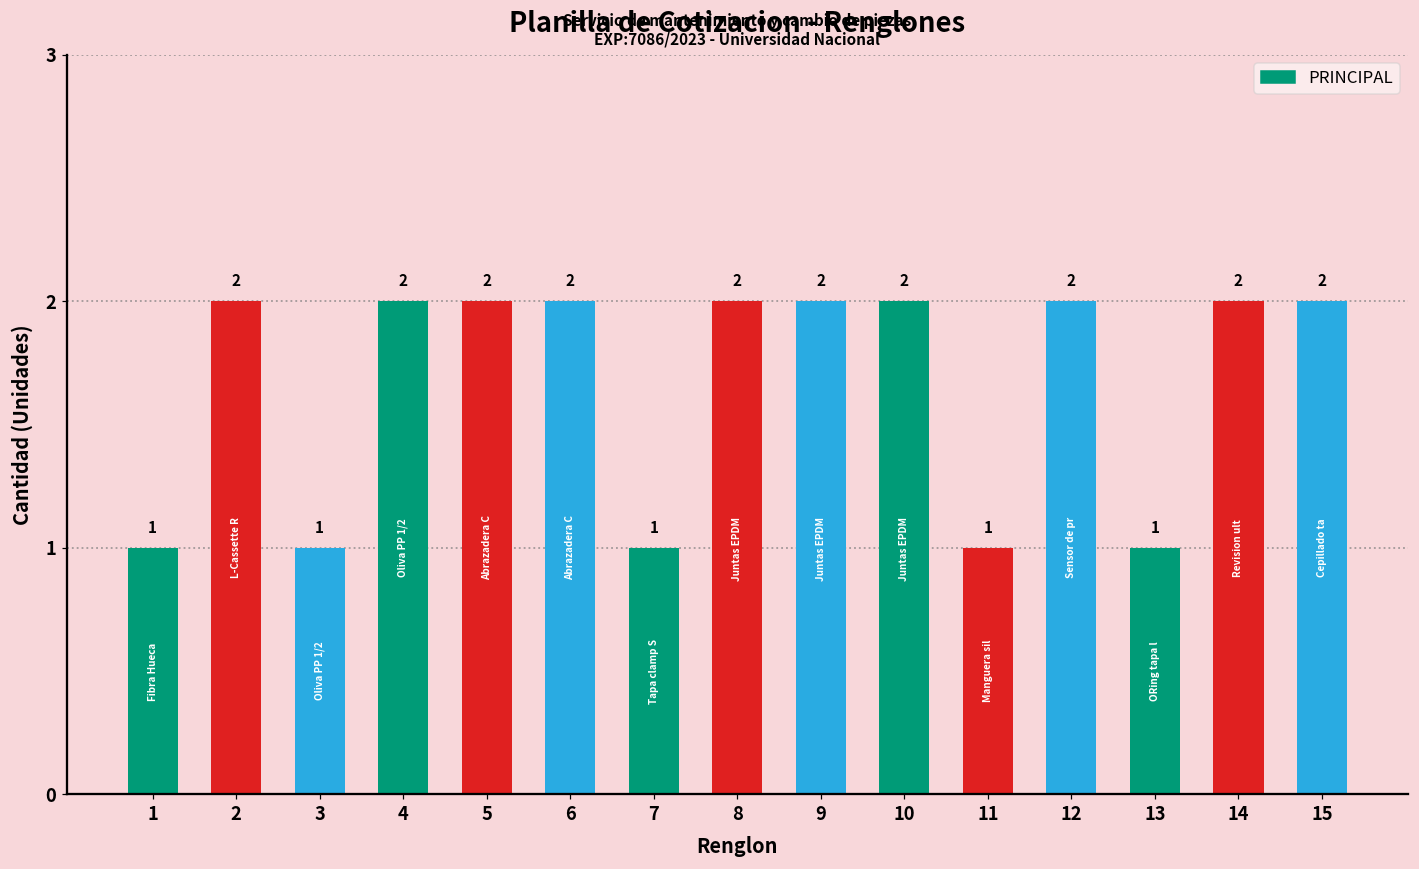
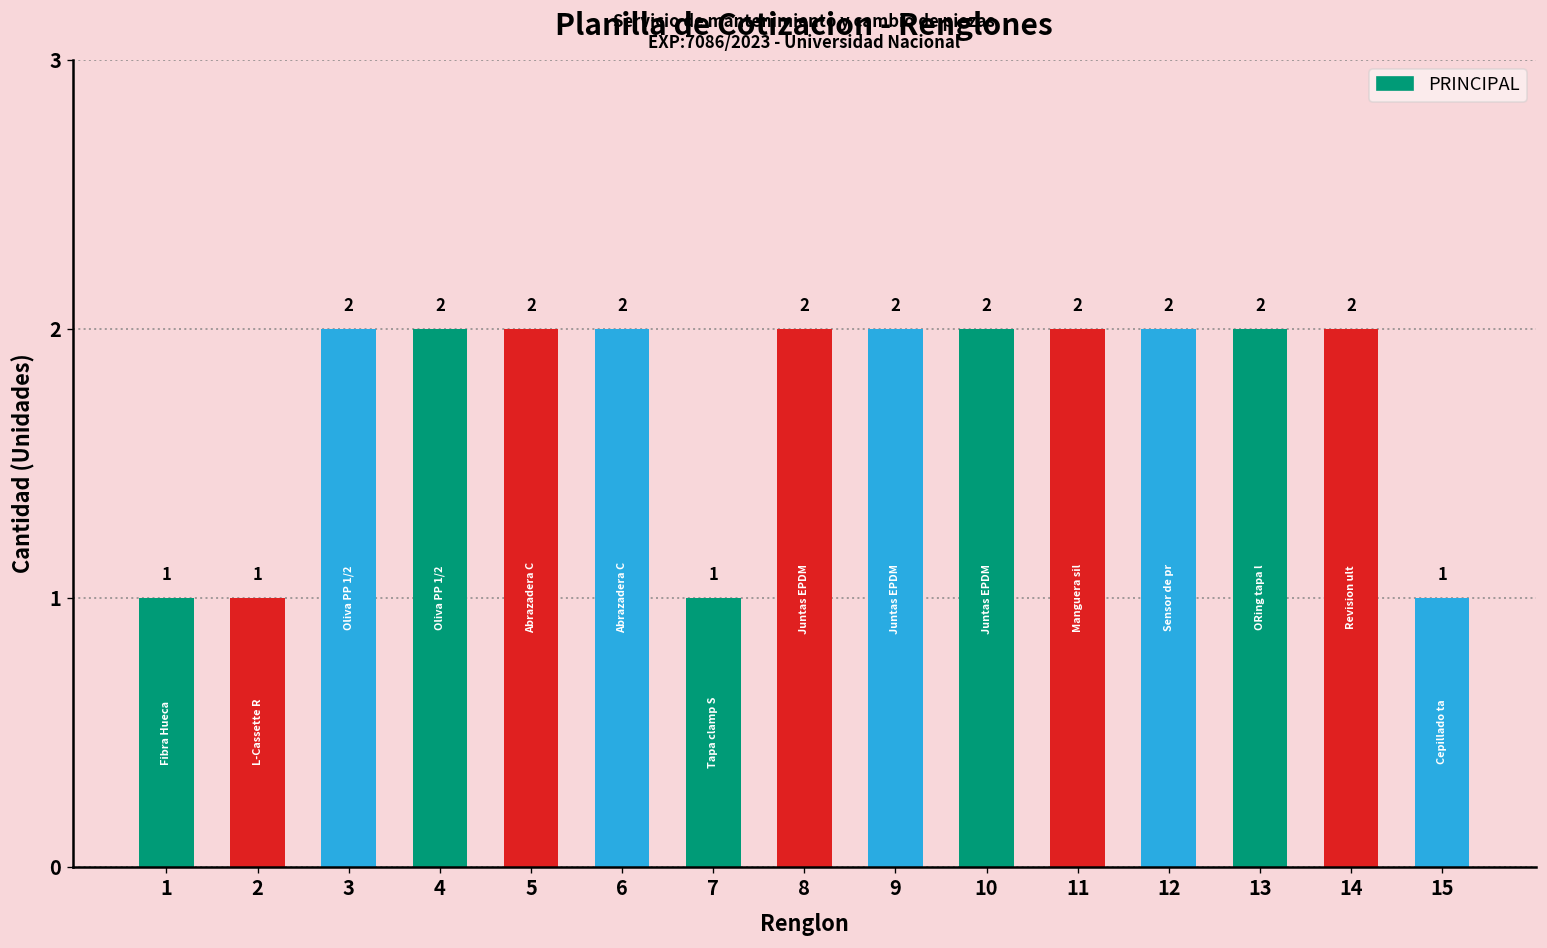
2: 2 -> 1
3: 1 -> 2
11: 1 -> 2
13: 1 -> 2
15: 2 -> 1
